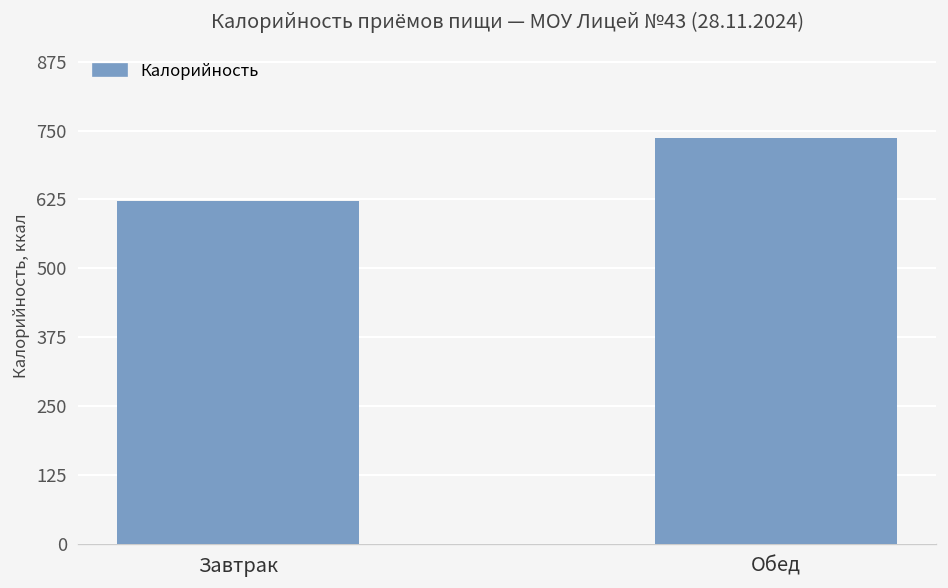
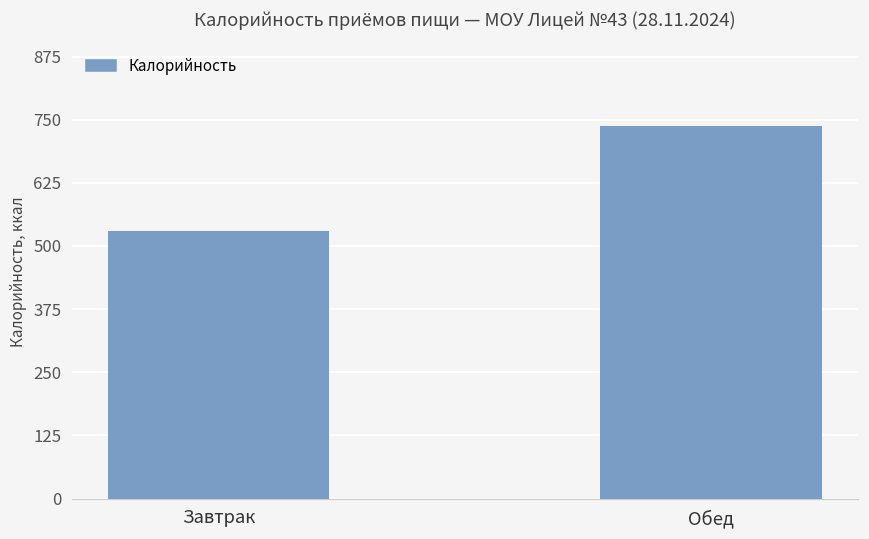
Завтрак: 620 -> 530
